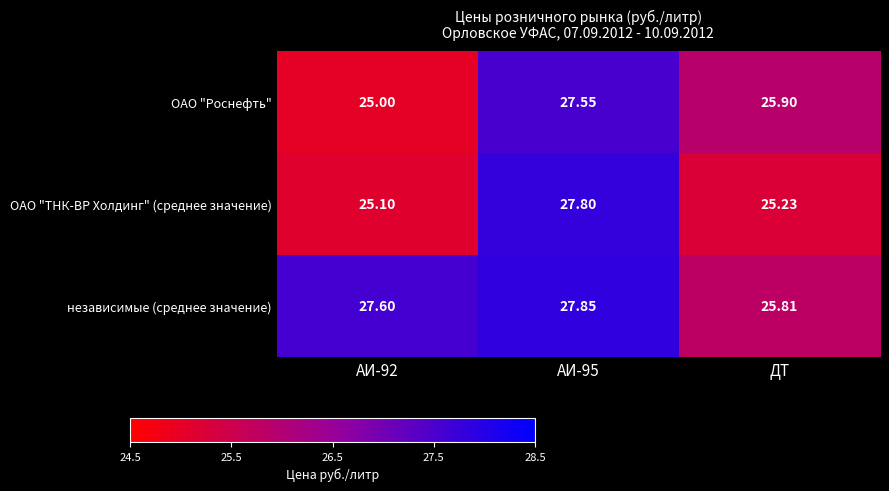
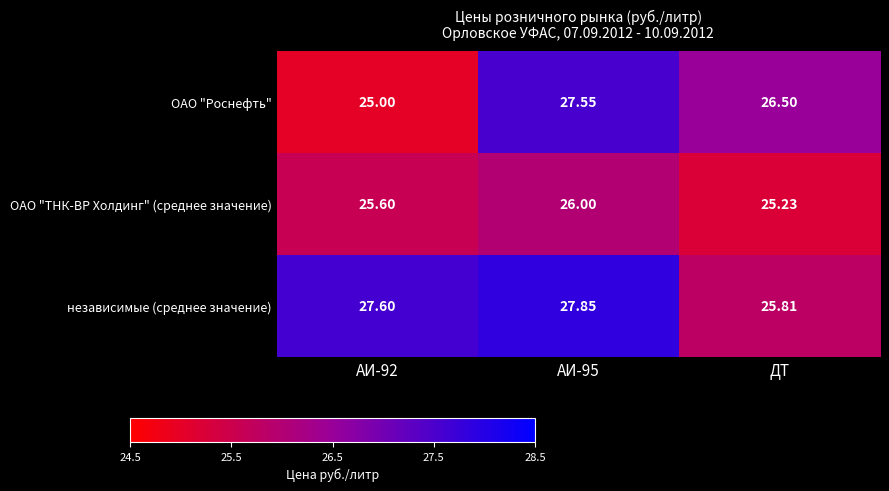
ОАО "Роснефть", ДТ: 25.90 -> 26.50
ОАО "ТНК-ВР Холдинг" (среднее значение), АИ-92: 25.10 -> 25.60
ОАО "ТНК-ВР Холдинг" (среднее значение), АИ-95: 27.80 -> 26.00
